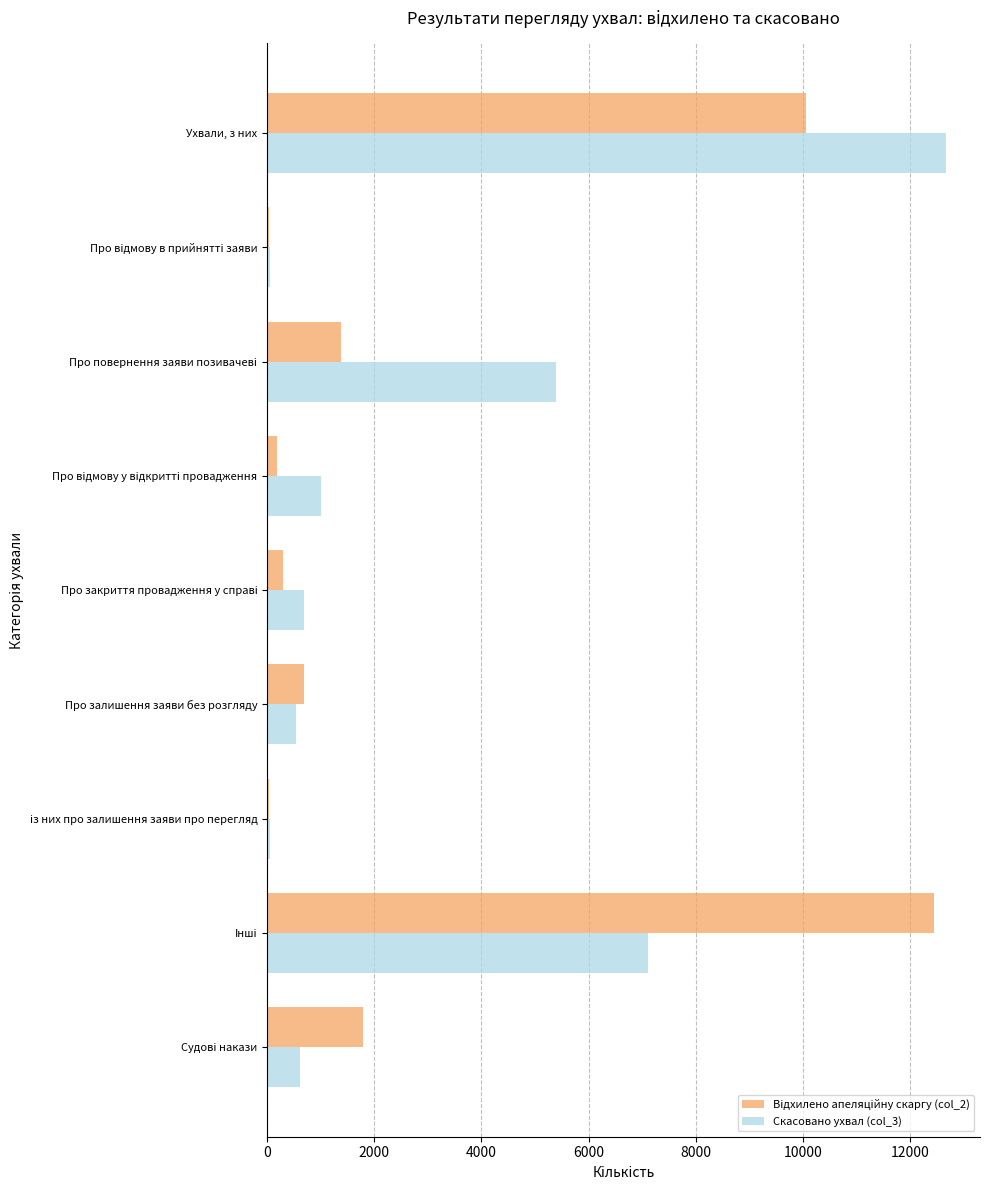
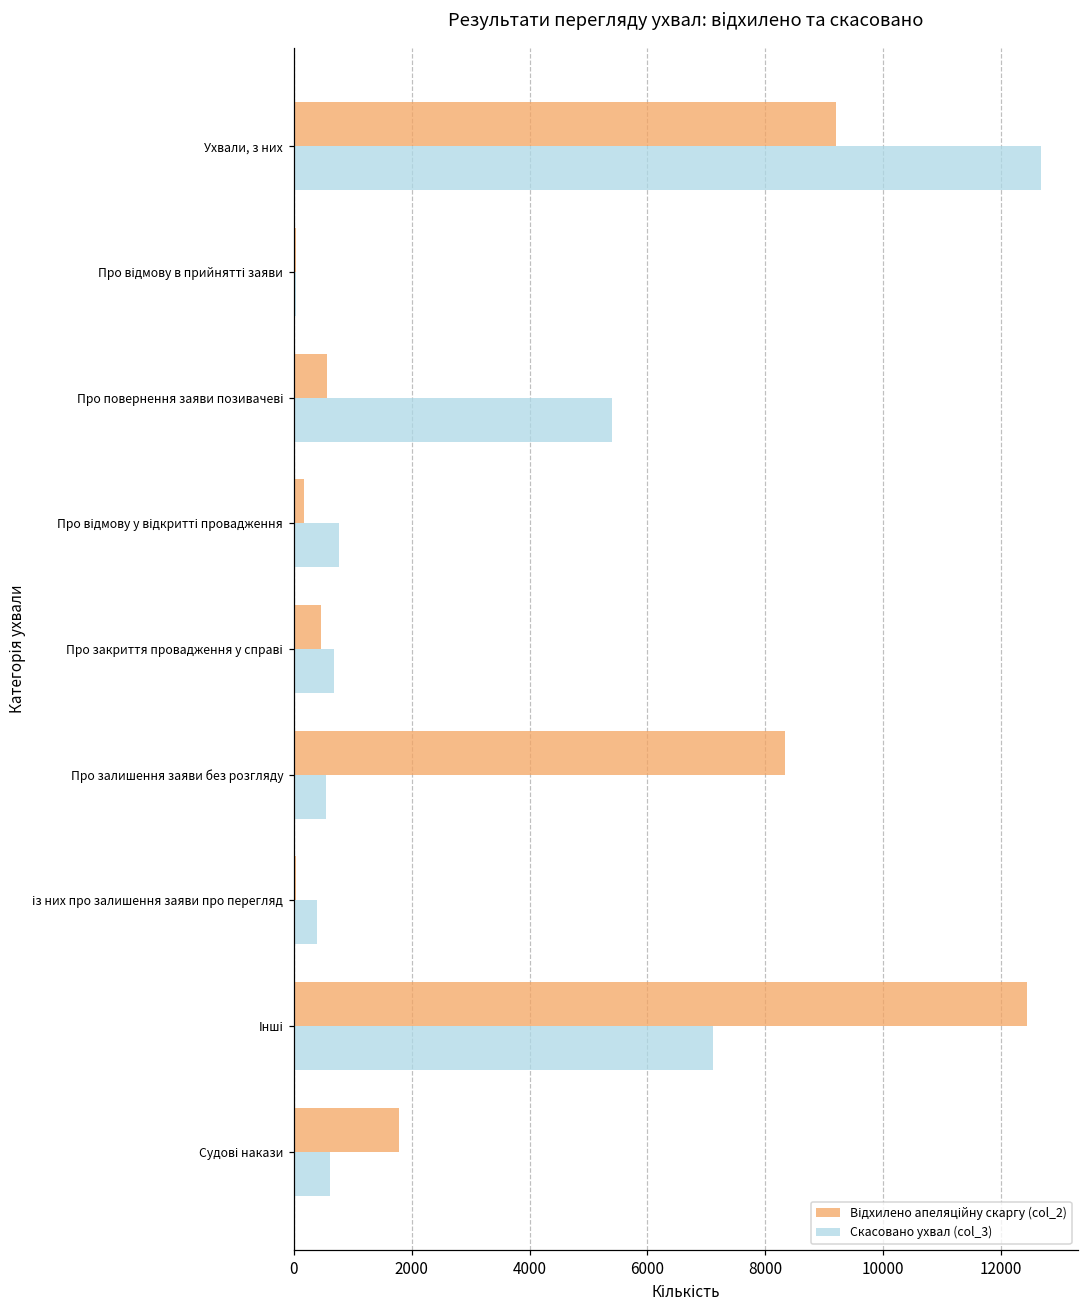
Відхилено апеляційну скаргу (col_2), Ухвали, з них: 10100 -> 9200
Відхилено апеляційну скаргу (col_2), Про повернення заяви позивачеві: 1400 -> 600
Скасовано ухвал (col_3), Про відмову у відкритті провадження: 1000 -> 800
Відхилено апеляційну скаргу (col_2), Про закриття провадження у справі: 300 -> 500
Відхилено апеляційну скаргу (col_2), Про залишення заяви без розгляду: 700 -> 8300
Скасовано ухвал (col_3), із них про залишення заяви про перегляд: 100 -> 400
